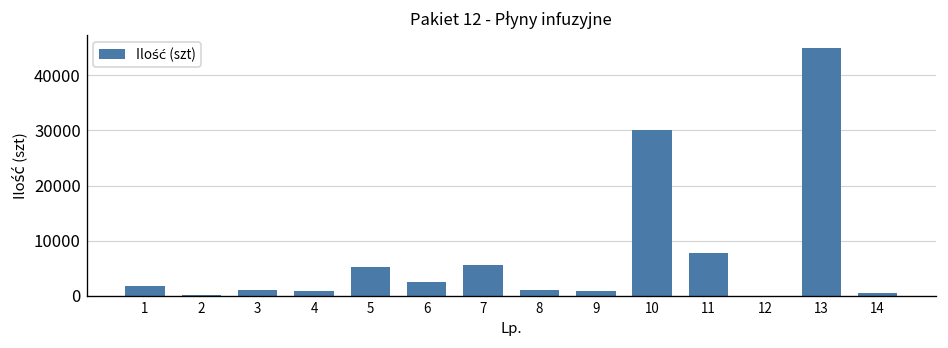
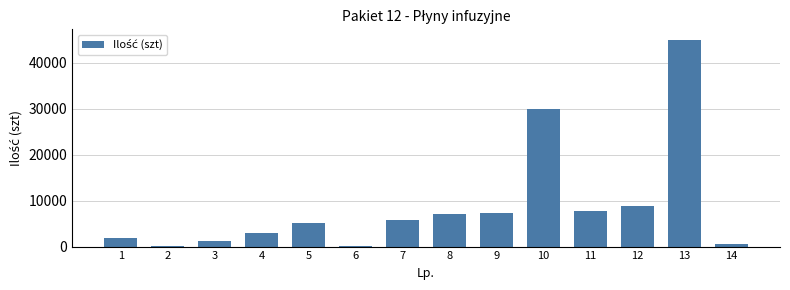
4: 1000 -> 3000
6: 3000 -> 0
8: 1000 -> 7000
9: 1000 -> 7000
12: 0 -> 9000
